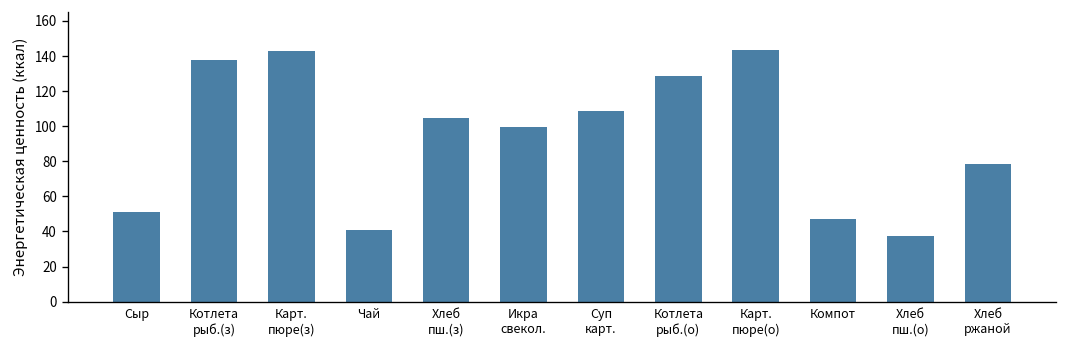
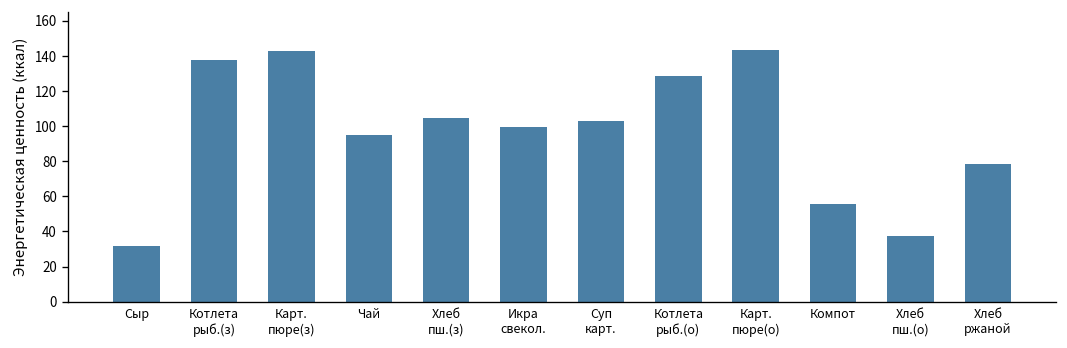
Сыр: 51 -> 32
Чай: 41 -> 95
Суп карт.: 108 -> 103
Компот: 47 -> 56
